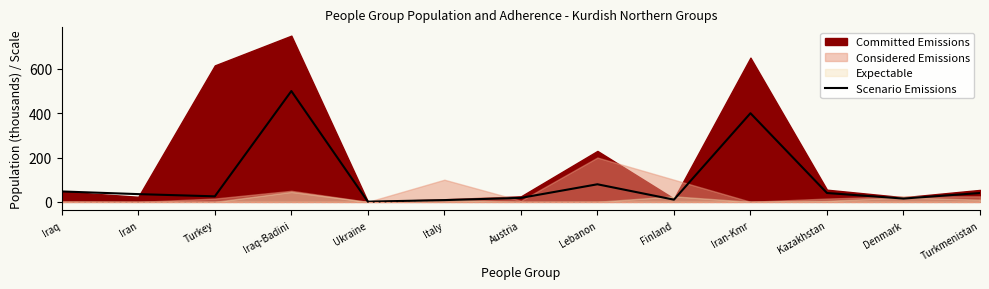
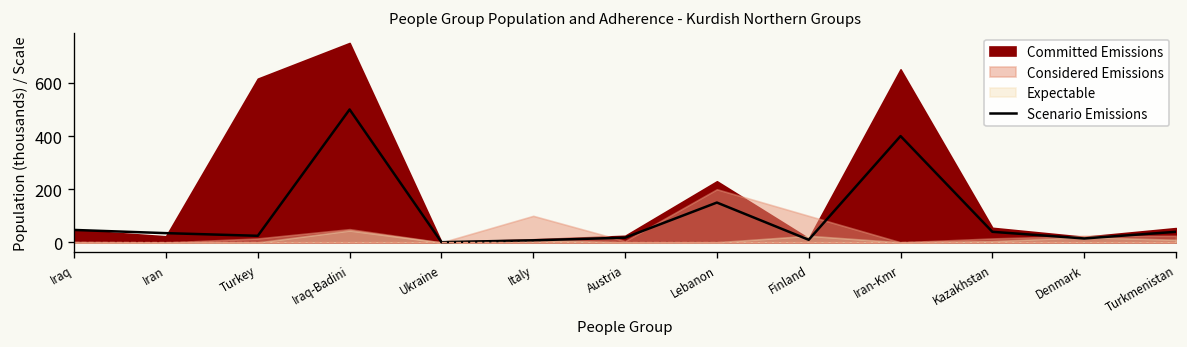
Scenario Emissions, Lebanon: 80 -> 150
